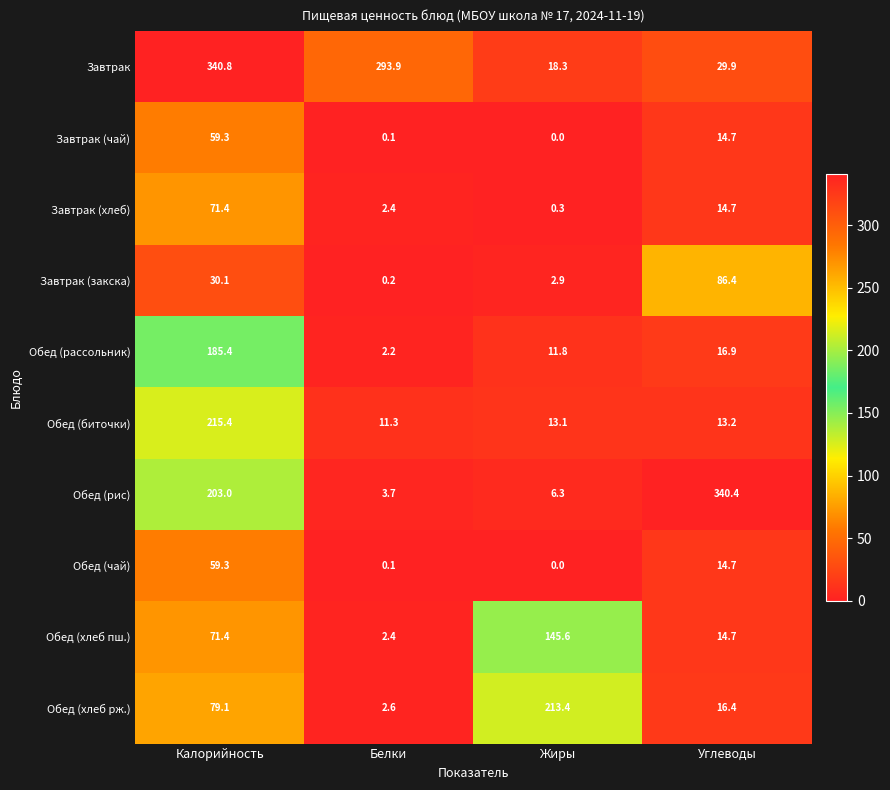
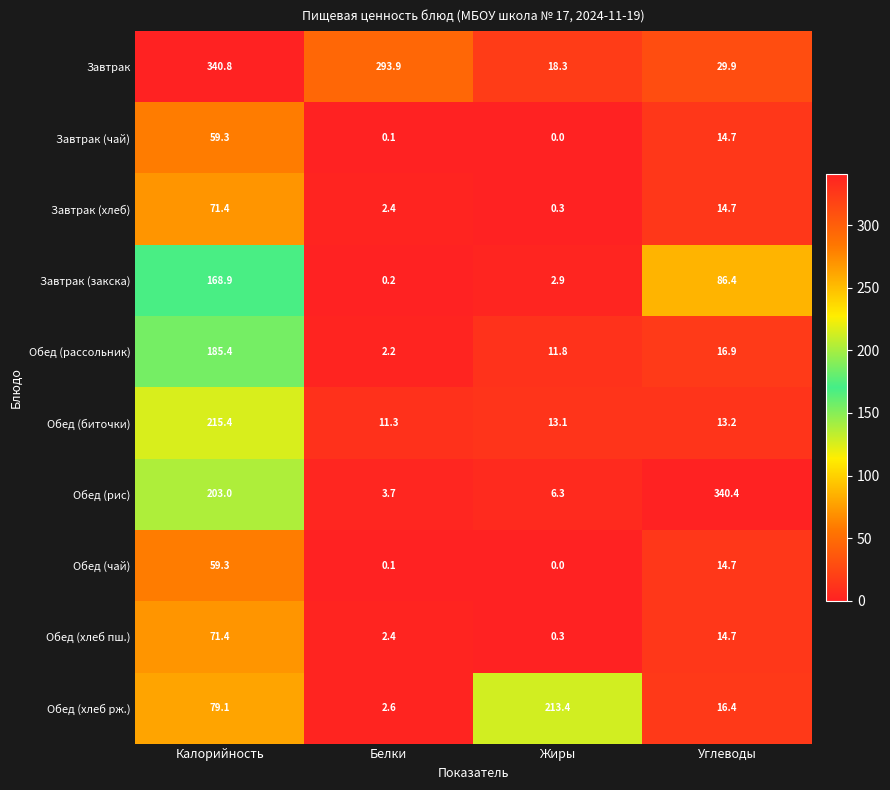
Завтрак (закска), Калорийность: 30.1 -> 168.9
Обед (хлеб пш.), Жиры: 145.6 -> 0.3
